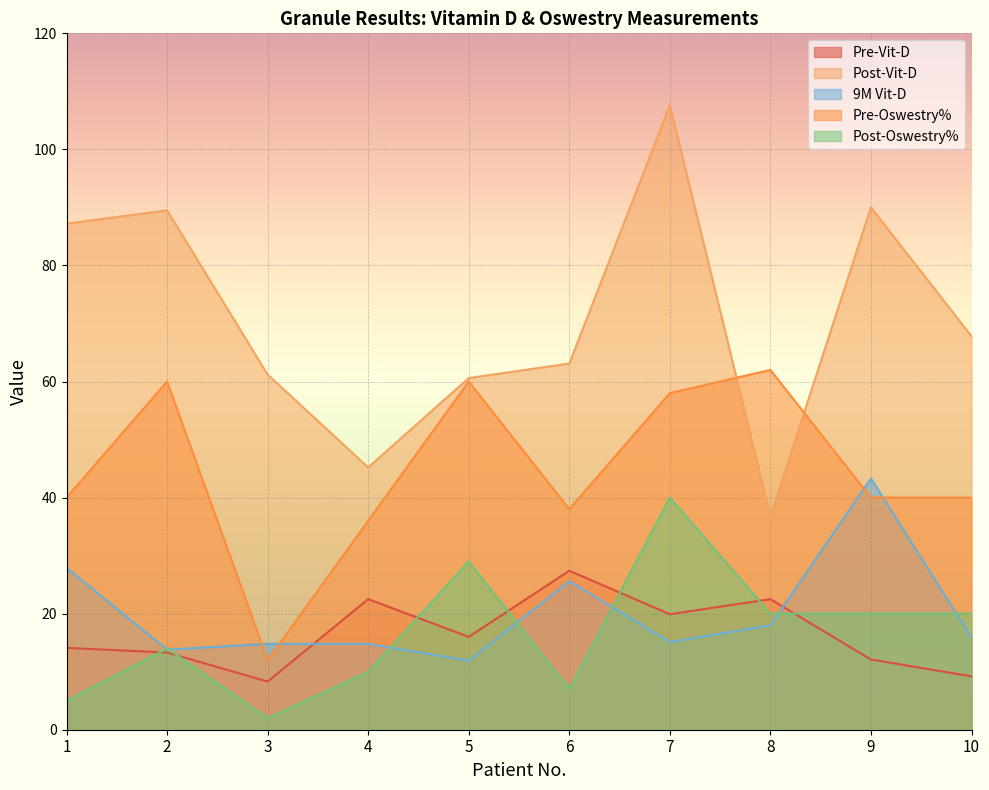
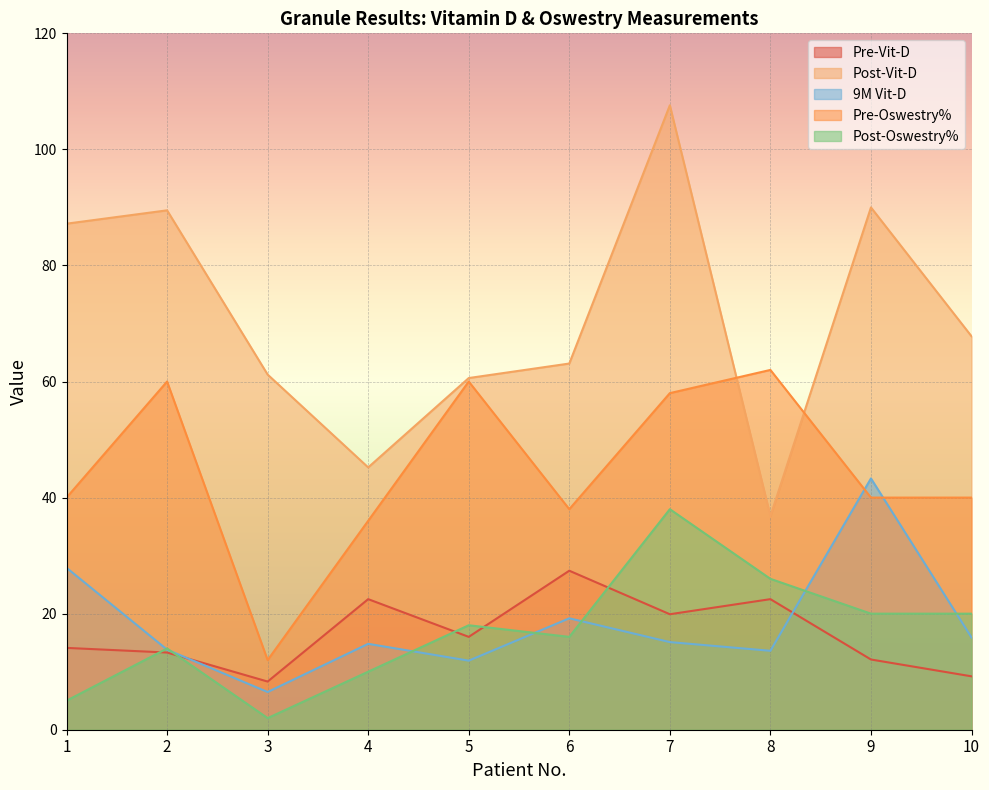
9M Vit-D, 3: 15 -> 7
Post-Oswestry%, 5: 29 -> 18
9M Vit-D, 6: 26 -> 19
Post-Oswestry%, 6: 7 -> 16
Post-Oswestry%, 7: 40 -> 38
9M Vit-D, 8: 18 -> 14
Post-Oswestry%, 8: 20 -> 26
